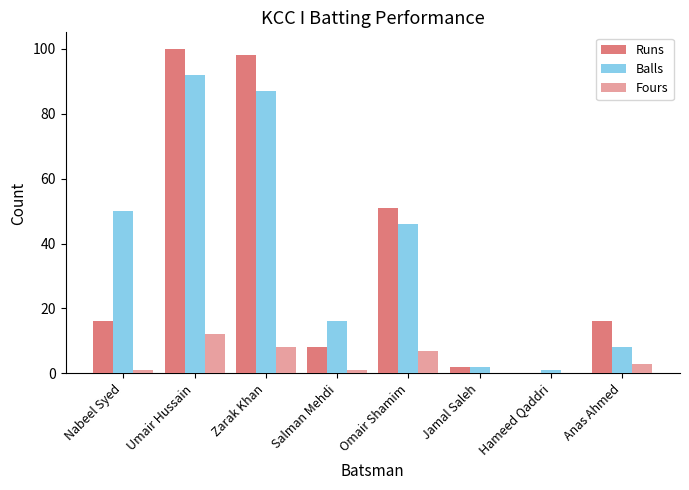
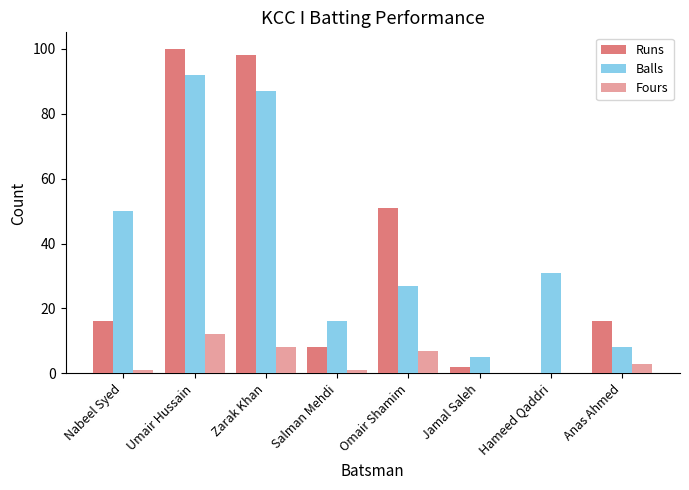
Balls, Omair Shamim: 46 -> 27
Balls, Jamal Saleh: 2 -> 5
Balls, Hameed Qaddri: 1 -> 31
